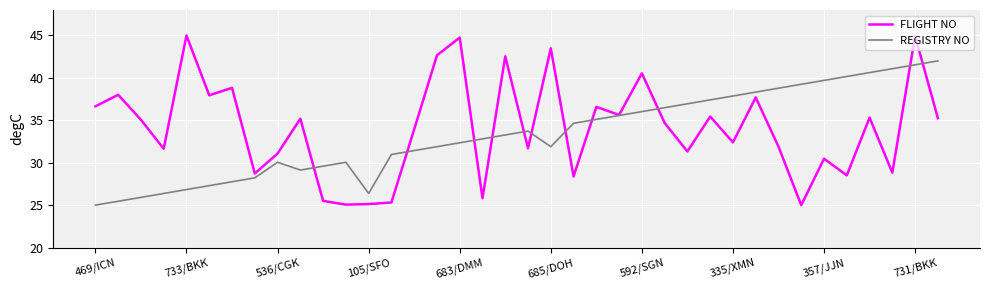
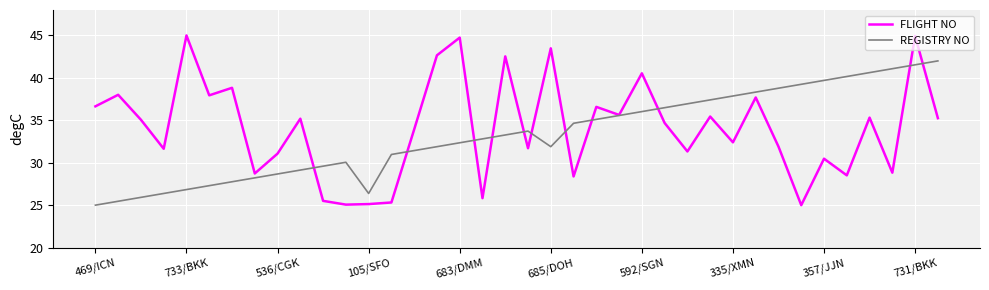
REGISTRY NO, 536/CGK: 30 -> 29
